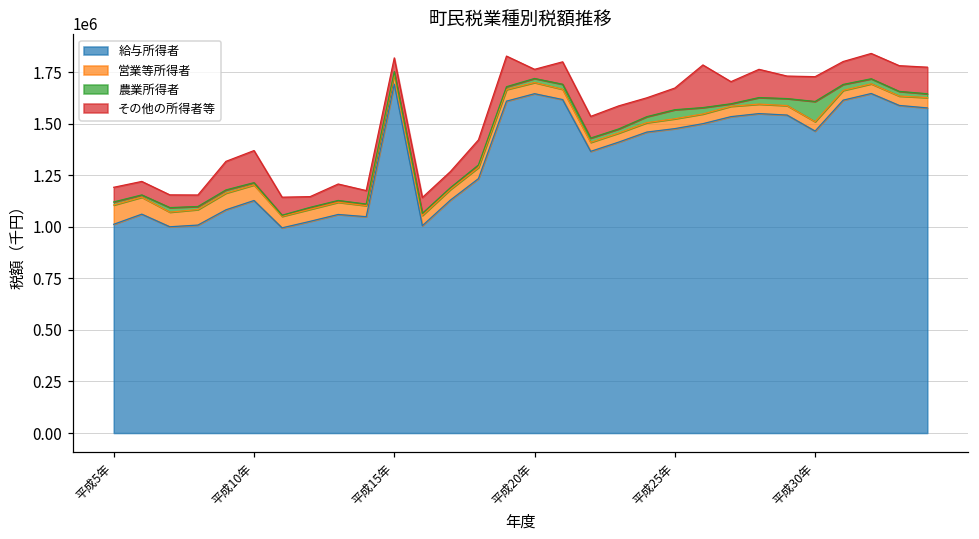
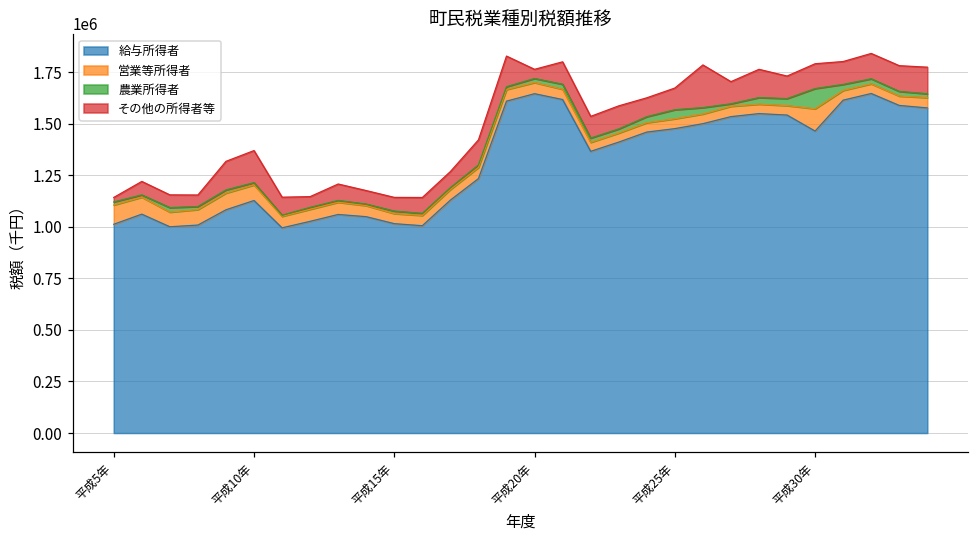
その他の所得者等, 平成5年: 70000 -> 20000
給与所得者, 平成15年: 1690000 -> 1020000
営業等所得者, 平成30年: 50000 -> 110000
